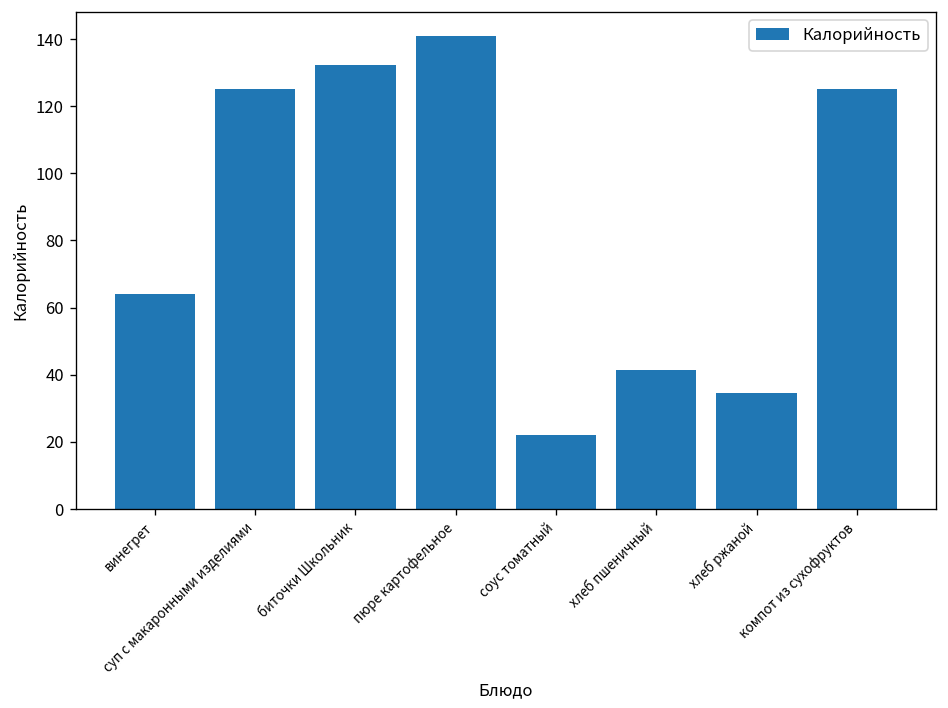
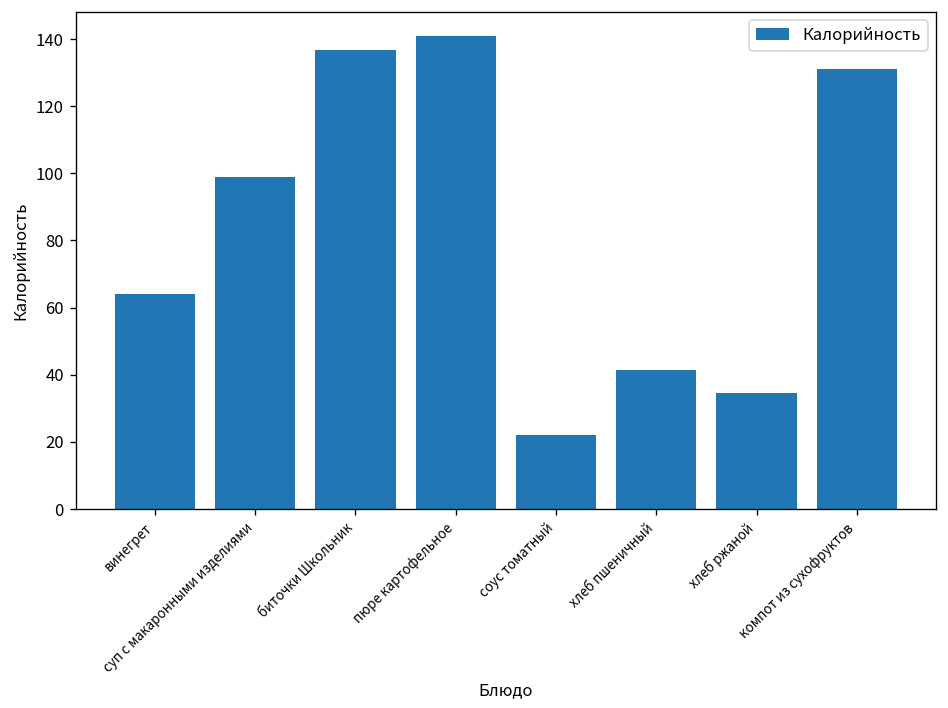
суп с макаронными изделиями: 125 -> 99
биточки Школьник: 132 -> 137
компот из сухофруктов: 125 -> 131
